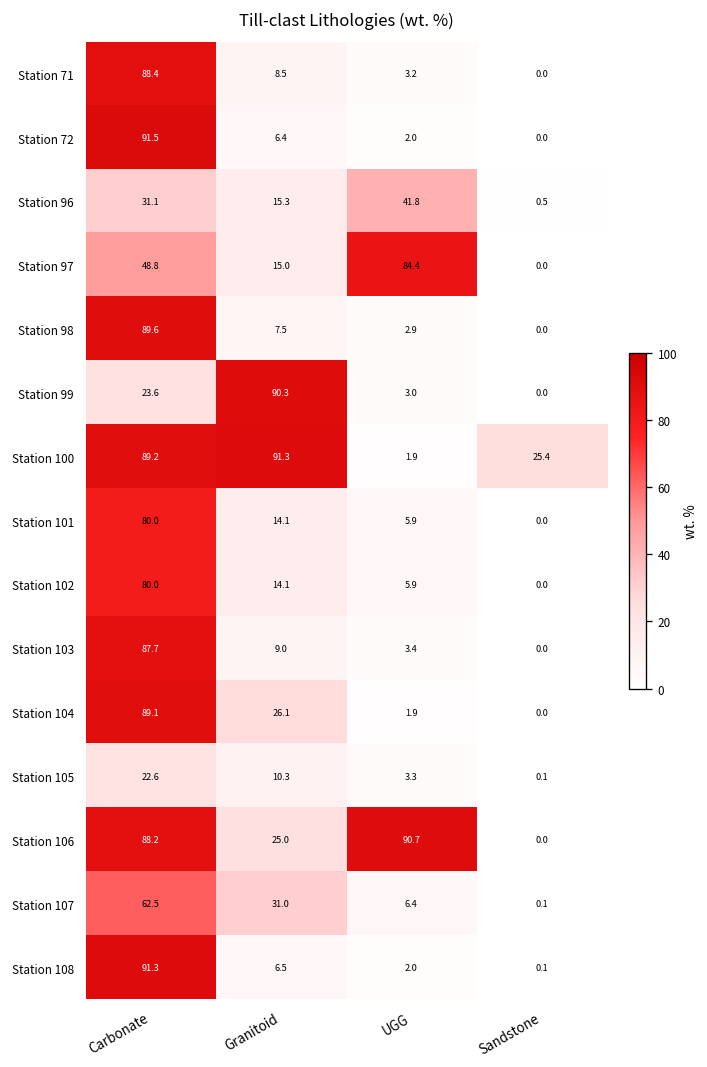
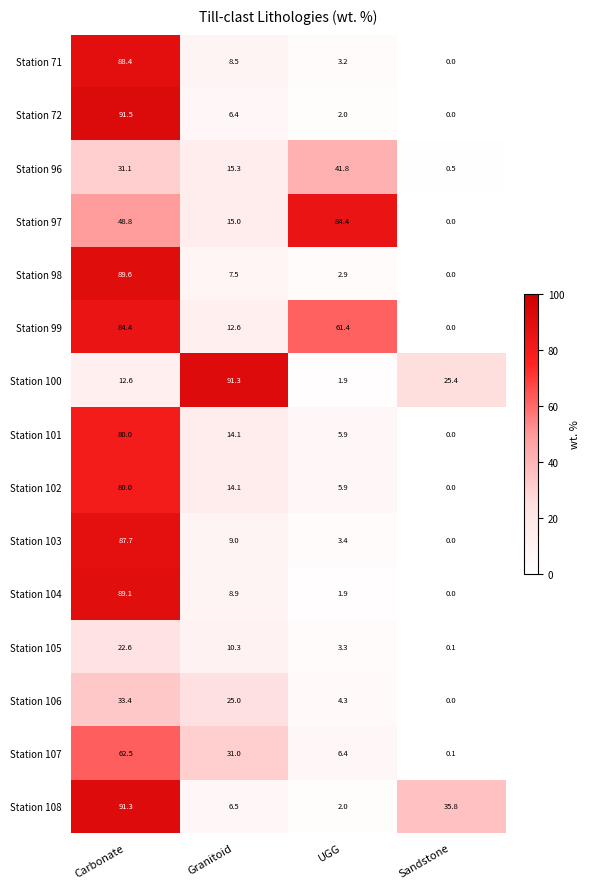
Station 99, Carbonate: 23.6 -> 84.4
Station 99, Granitoid: 90.3 -> 12.6
Station 99, UGG: 3.0 -> 61.4
Station 100, Carbonate: 89.2 -> 12.6
Station 104, Granitoid: 26.1 -> 8.9
Station 106, Carbonate: 88.2 -> 33.4
Station 106, UGG: 90.7 -> 4.3
Station 108, Sandstone: 0.1 -> 35.8
